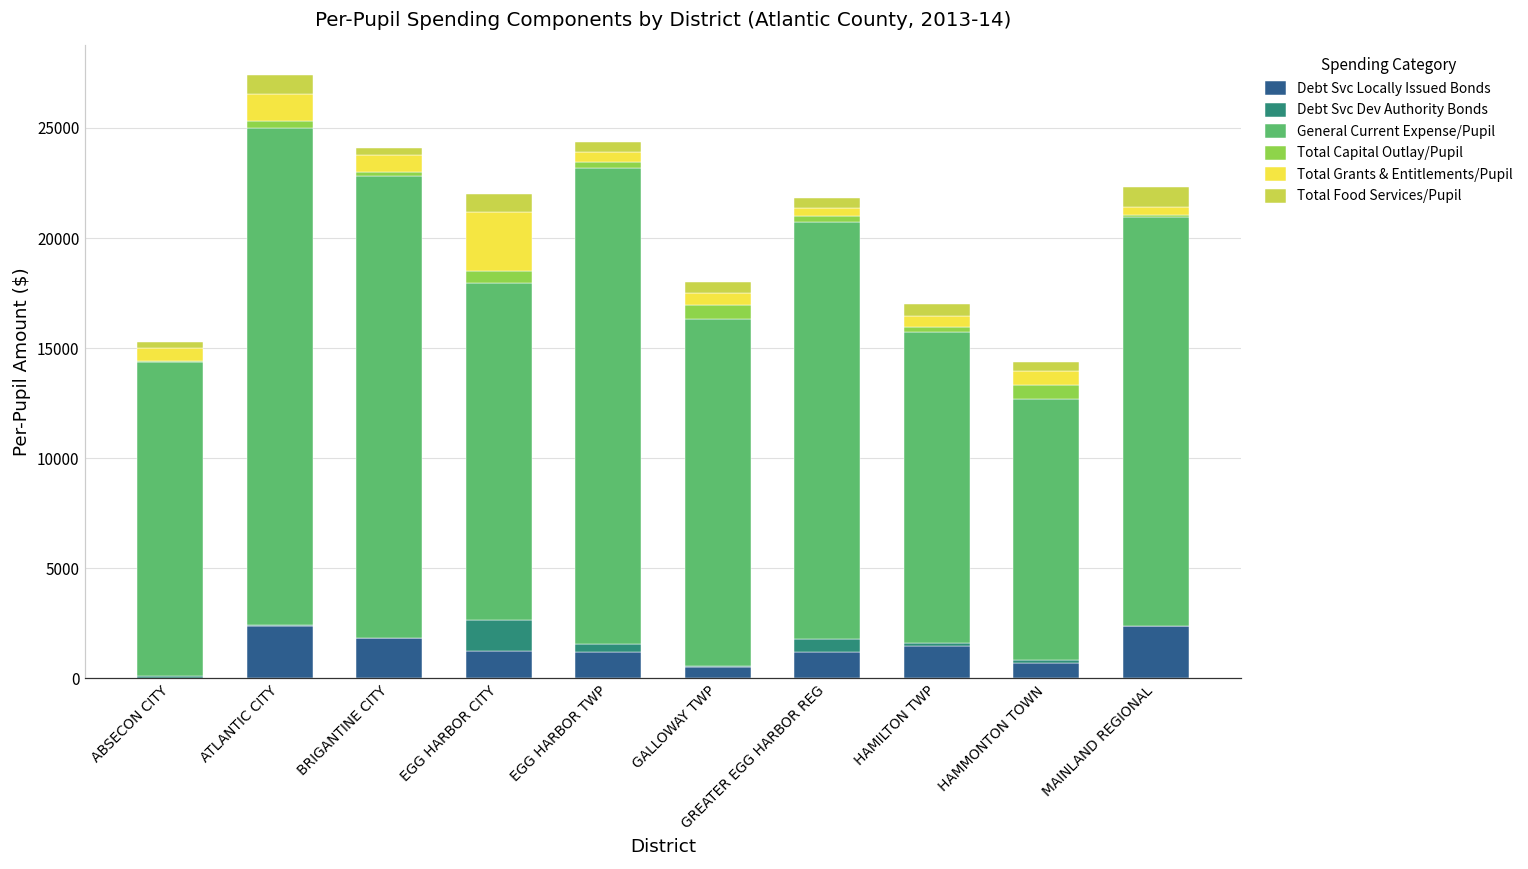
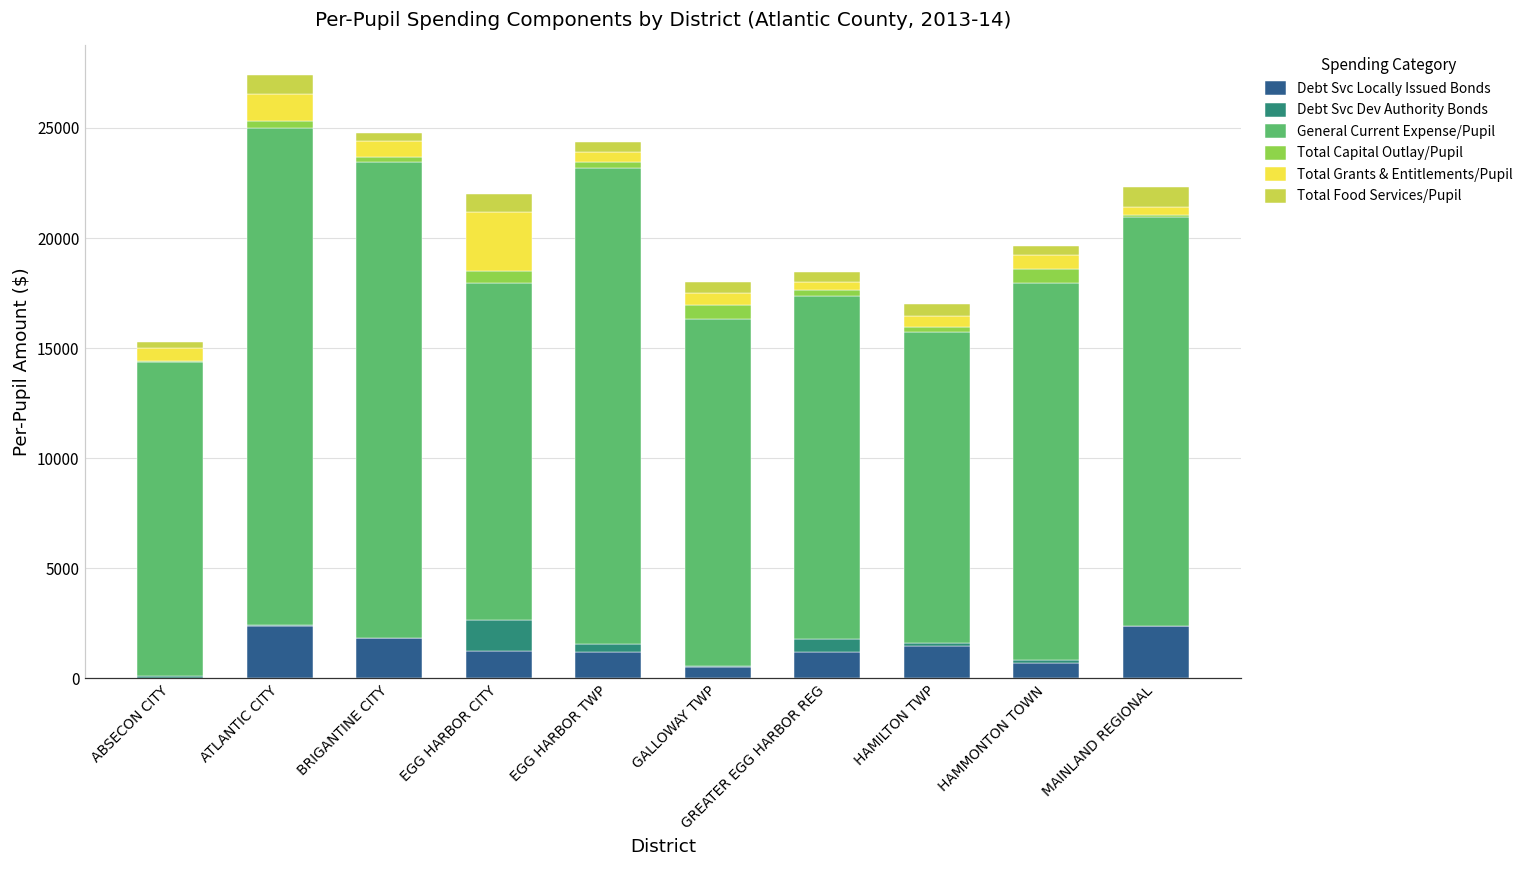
General Current Expense/Pupil, BRIGANTINE CITY: 21000 -> 21600
General Current Expense/Pupil, GREATER EGG HARBOR REG: 18900 -> 15600
General Current Expense/Pupil, HAMMONTON TOWN: 11900 -> 17100
